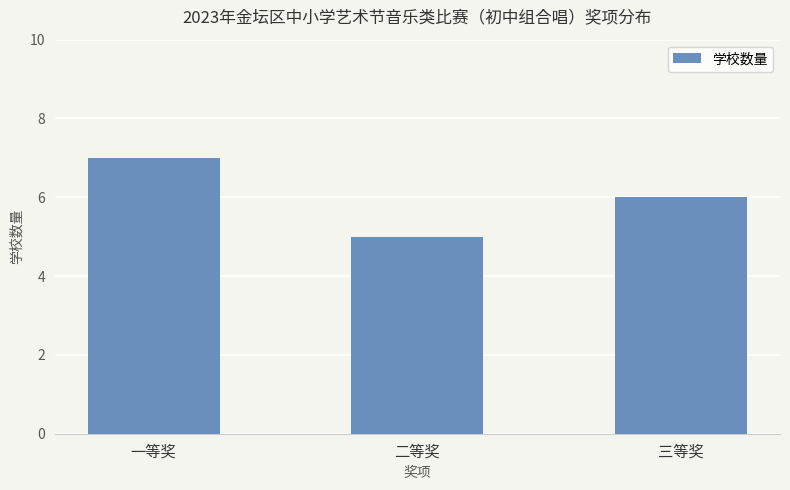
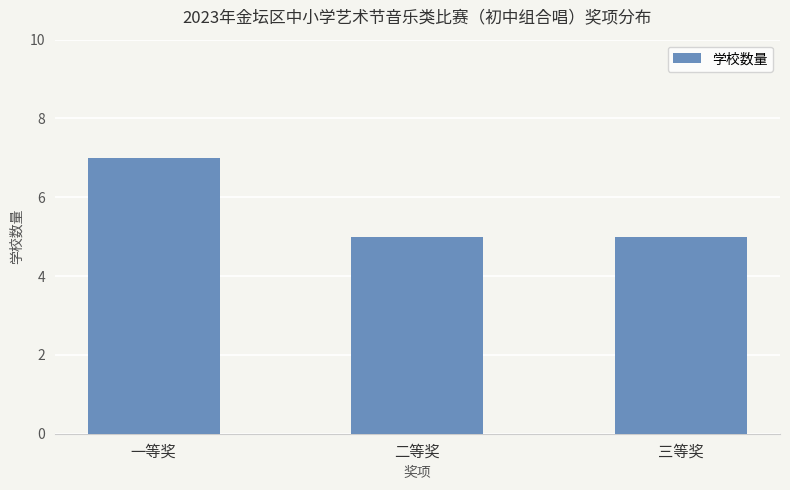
三等奖: 6 -> 5
